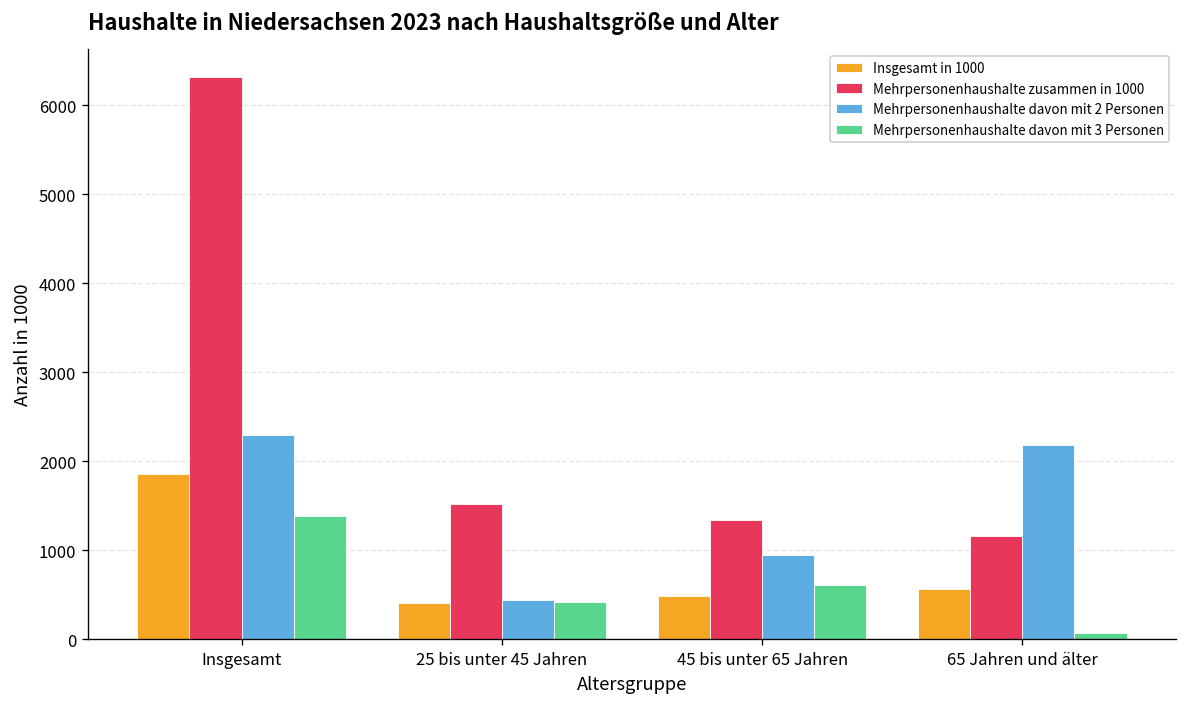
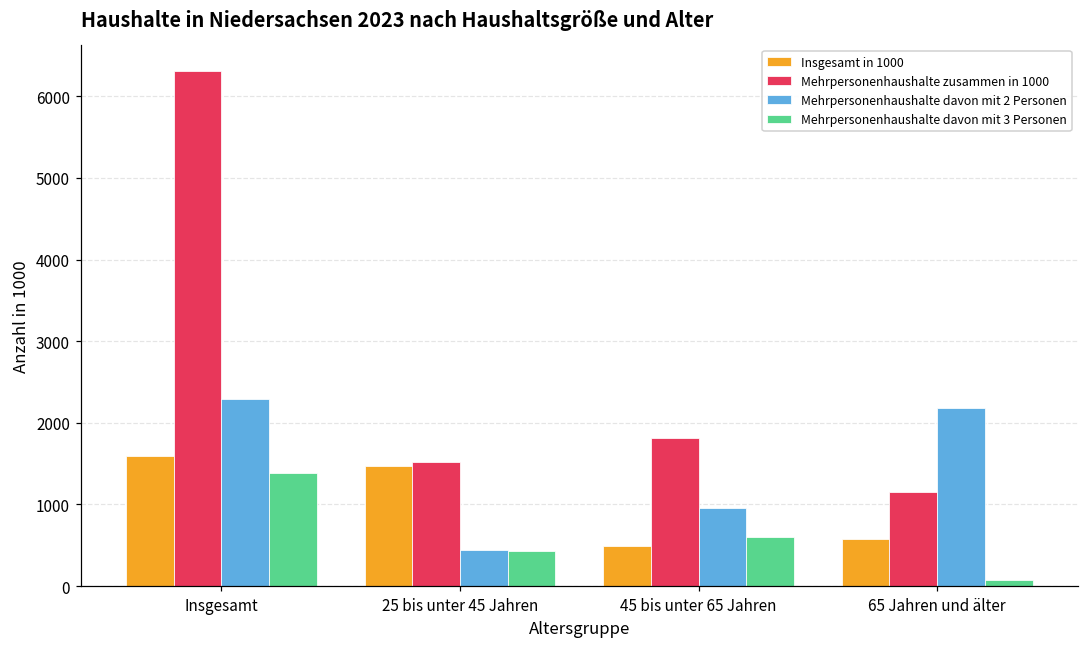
Insgesamt in 1000, Insgesamt: 1900 -> 1600
Insgesamt in 1000, 25 bis unter 45 Jahren: 400 -> 1500
Mehrpersonenhaushalte zusammen in 1000, 45 bis unter 65 Jahren: 1300 -> 1800
